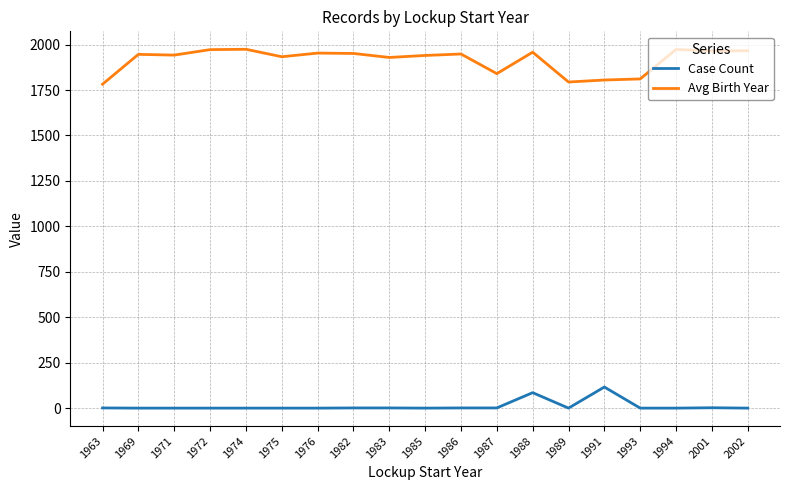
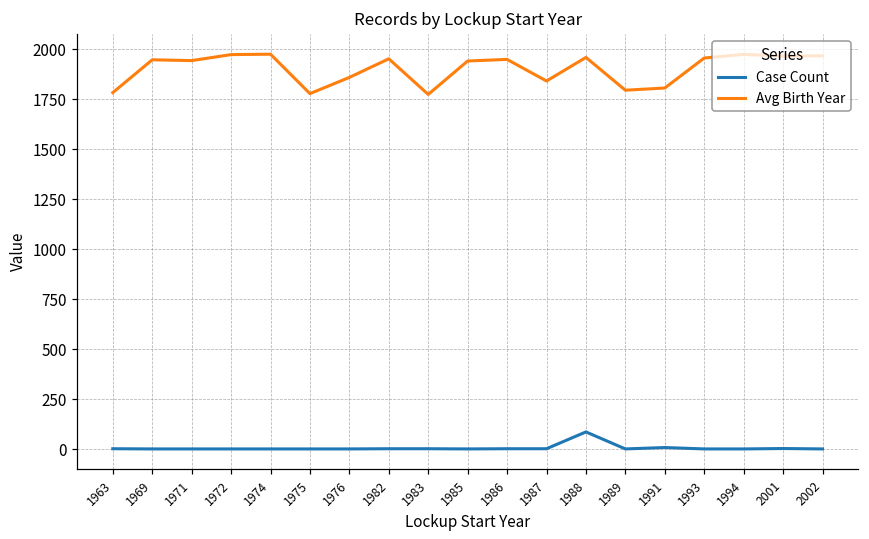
Avg Birth Year, 1975: 1930 -> 1780
Avg Birth Year, 1976: 1950 -> 1860
Avg Birth Year, 1983: 1930 -> 1770
Case Count, 1991: 120 -> 10
Avg Birth Year, 1993: 1810 -> 1960
